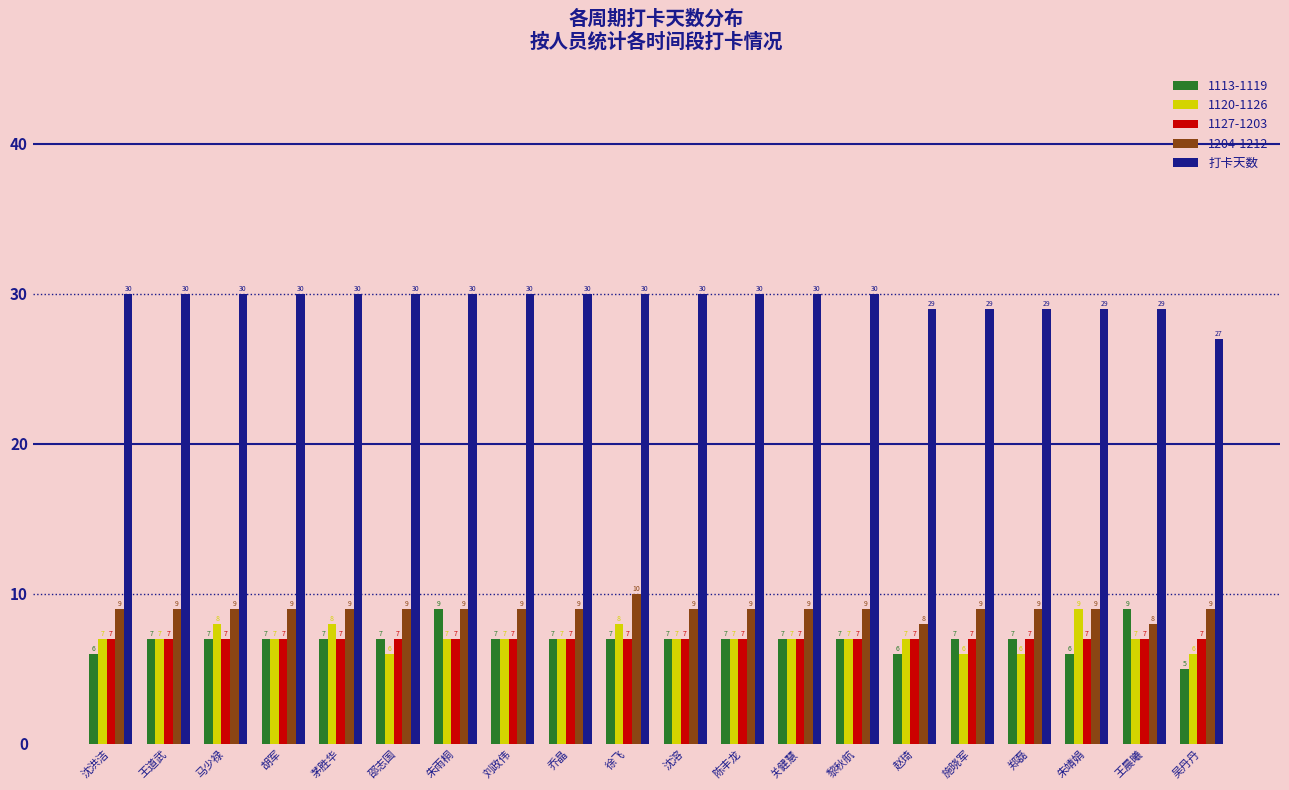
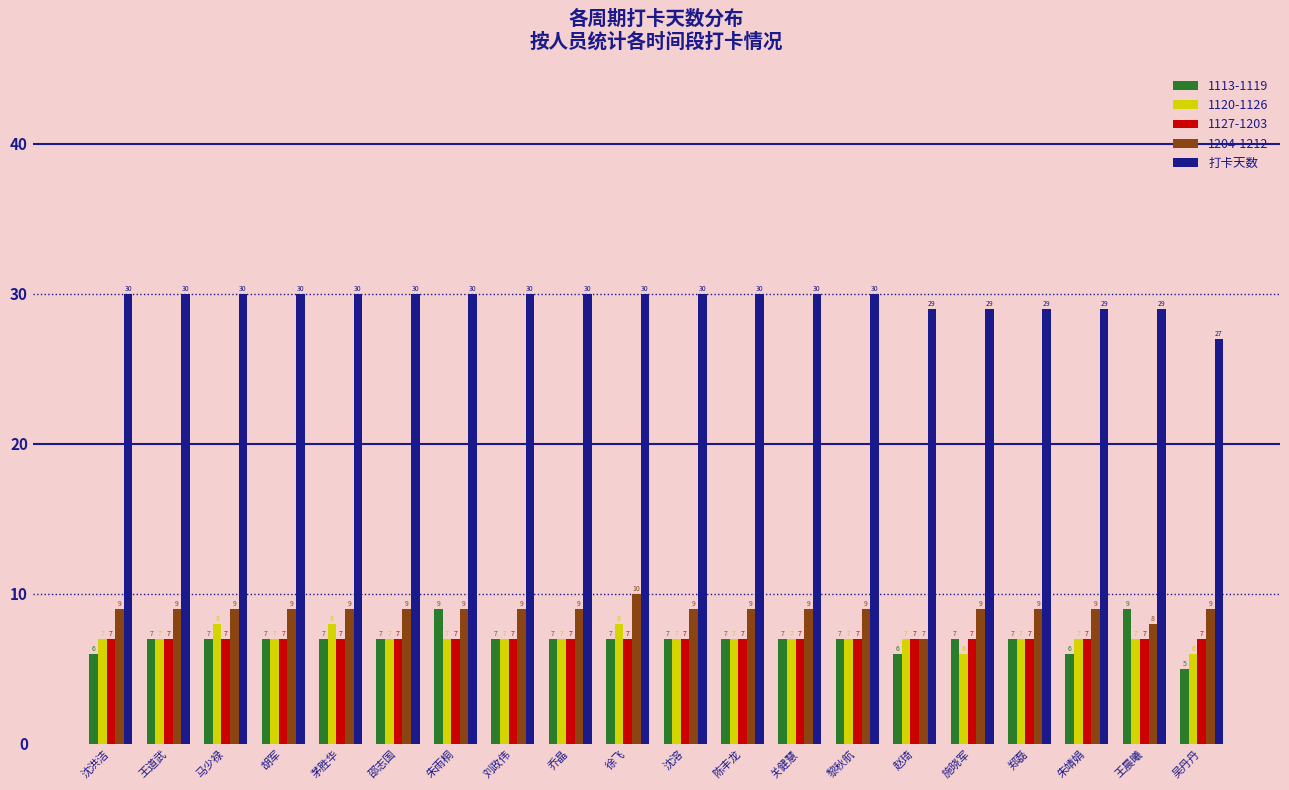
1120-1126, 邵志国: 6 -> 7
1204-1212, 赵琦: 8 -> 7
1120-1126, 郑磊: 6 -> 7
1120-1126, 朱靖娟: 9 -> 7
